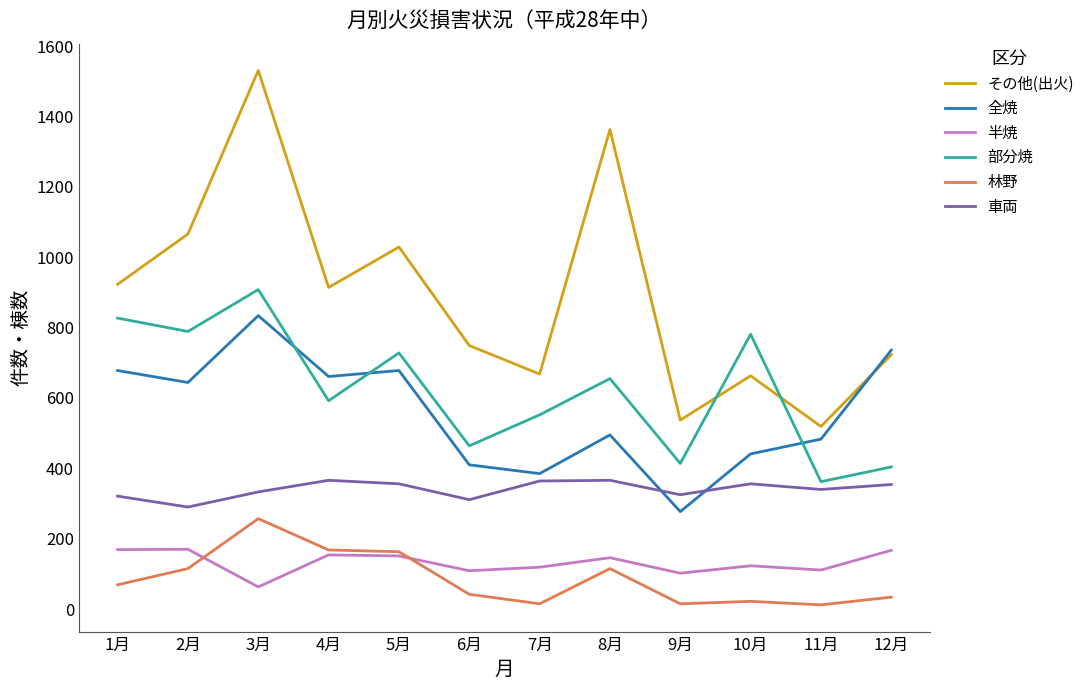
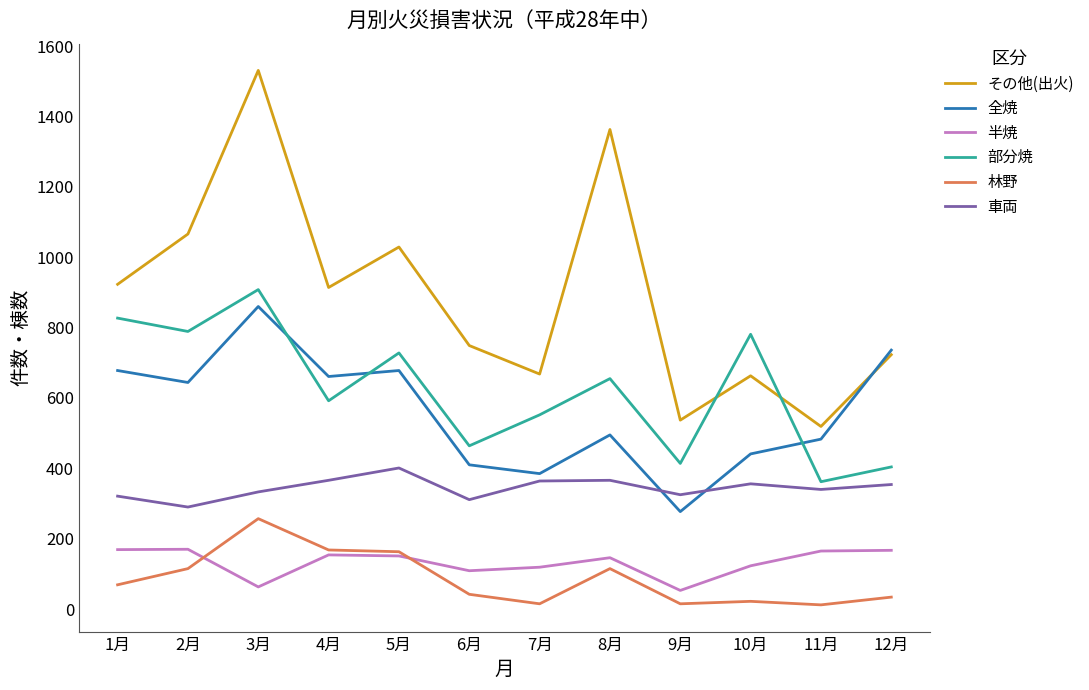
全焼, 3月: 830 -> 860
車両, 5月: 360 -> 400
半焼, 9月: 100 -> 50
半焼, 11月: 110 -> 170
